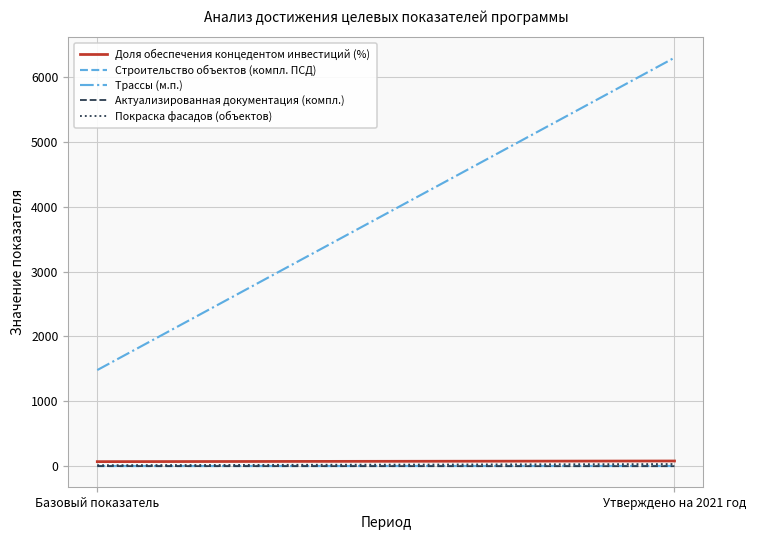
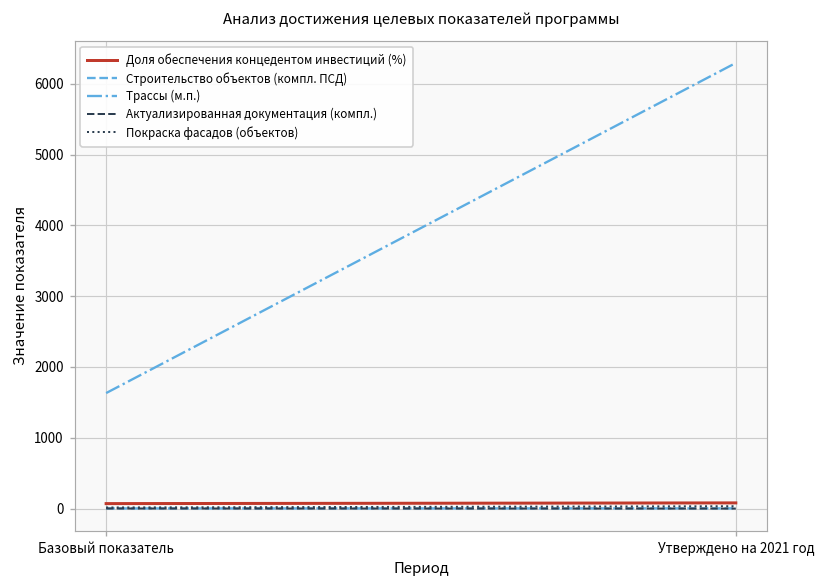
Трассы (м.п.), Базовый показатель: 1500 -> 1600
